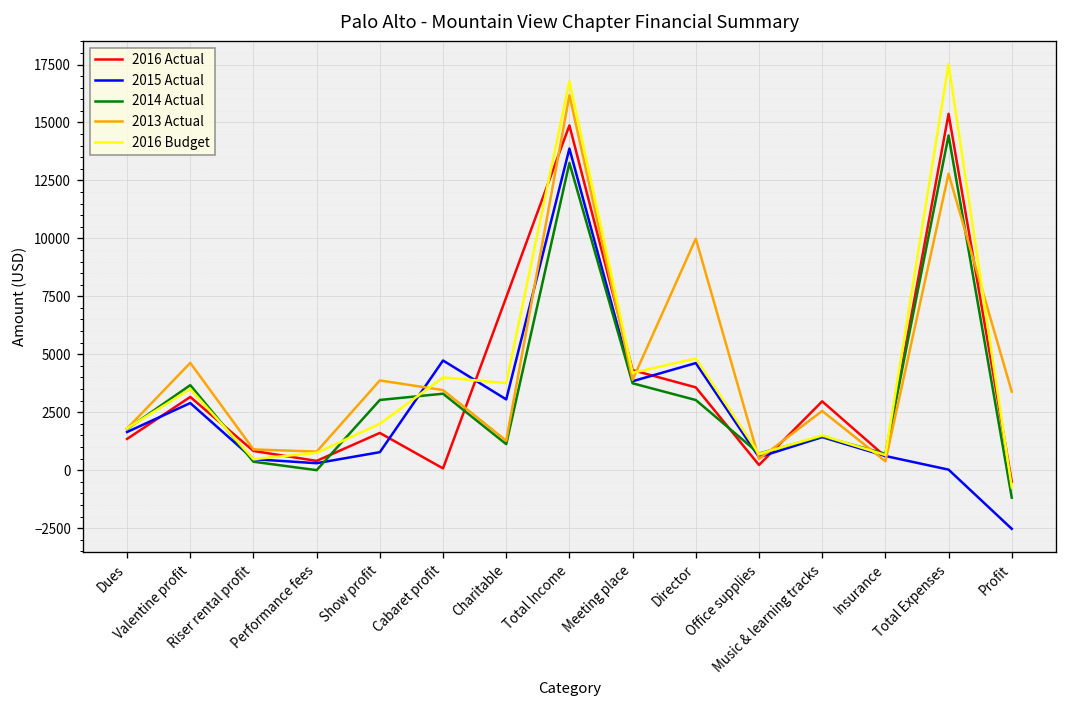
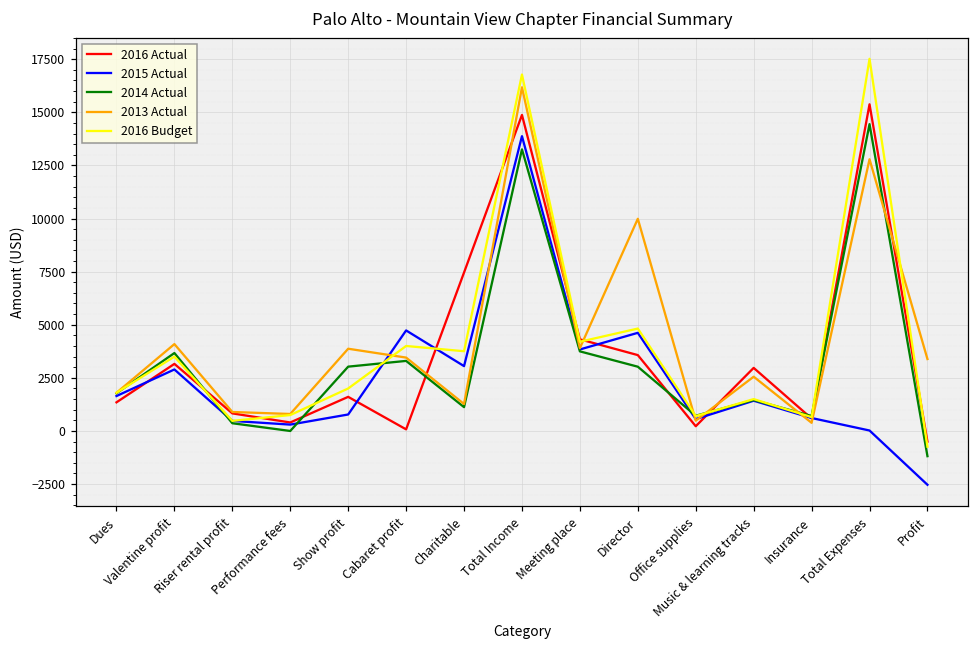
2013 Actual, Valentine profit: 4600 -> 4100
